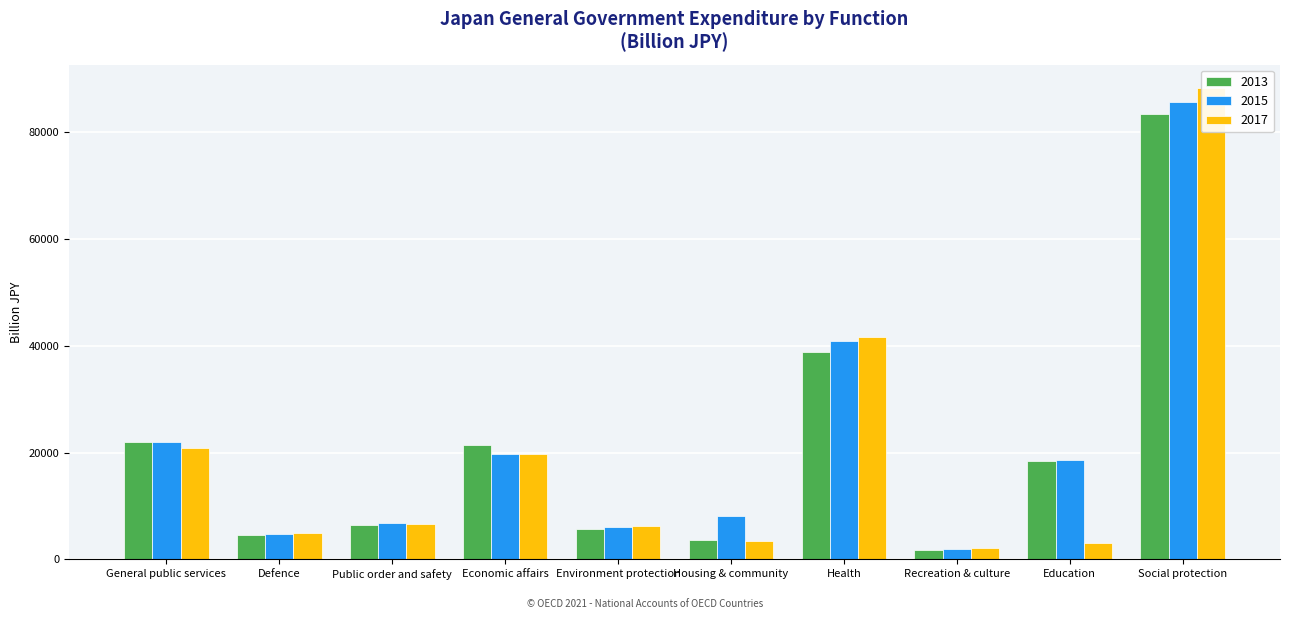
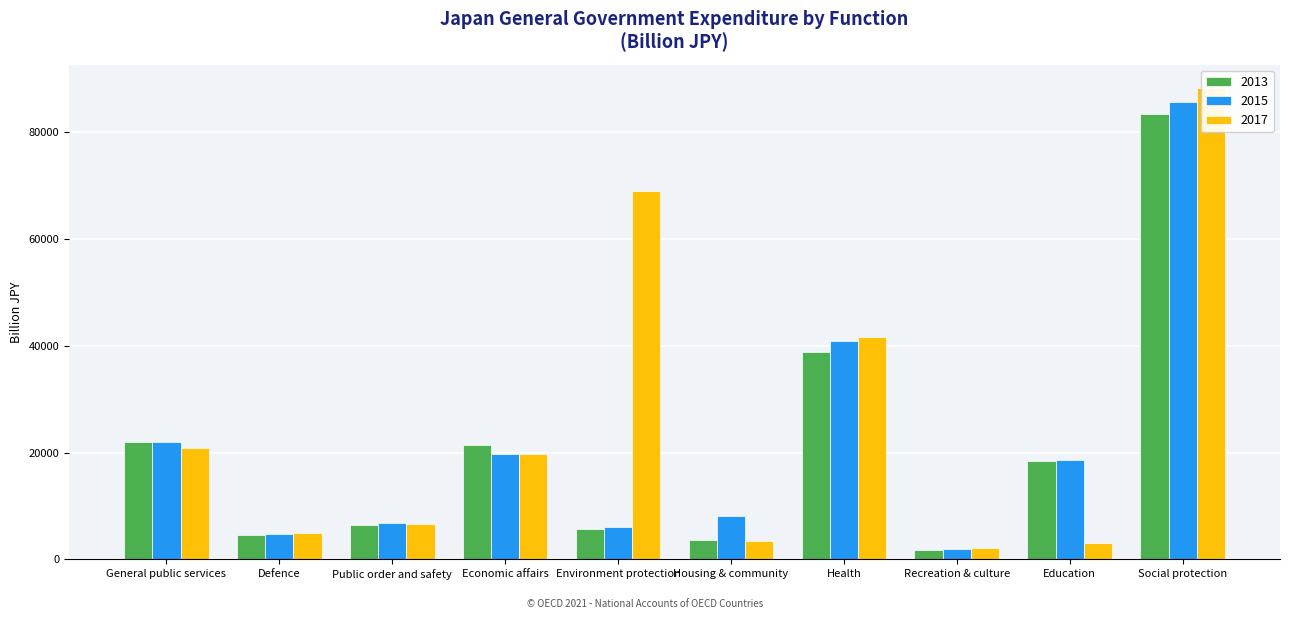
2017, Environment protection: 6000 -> 69000
